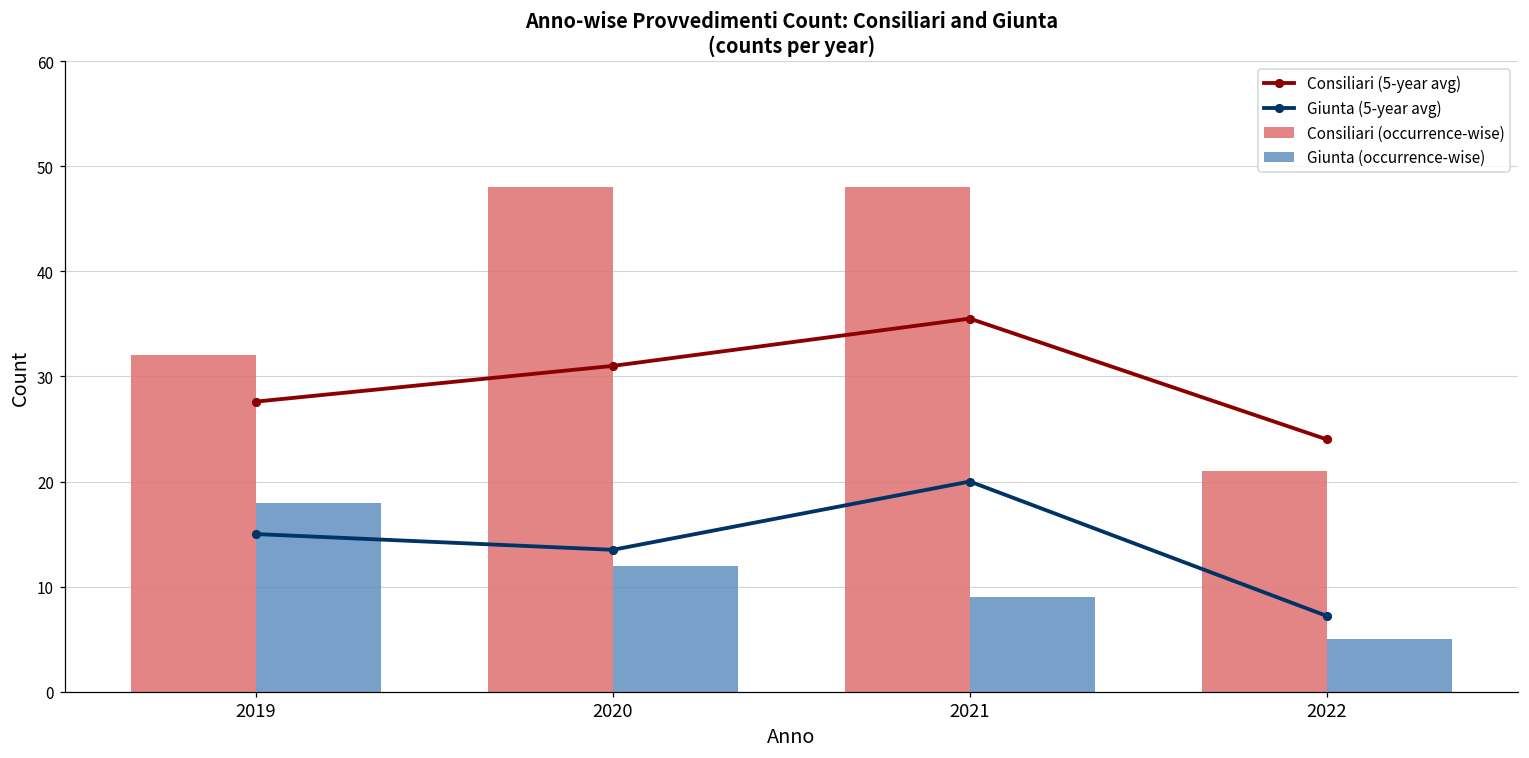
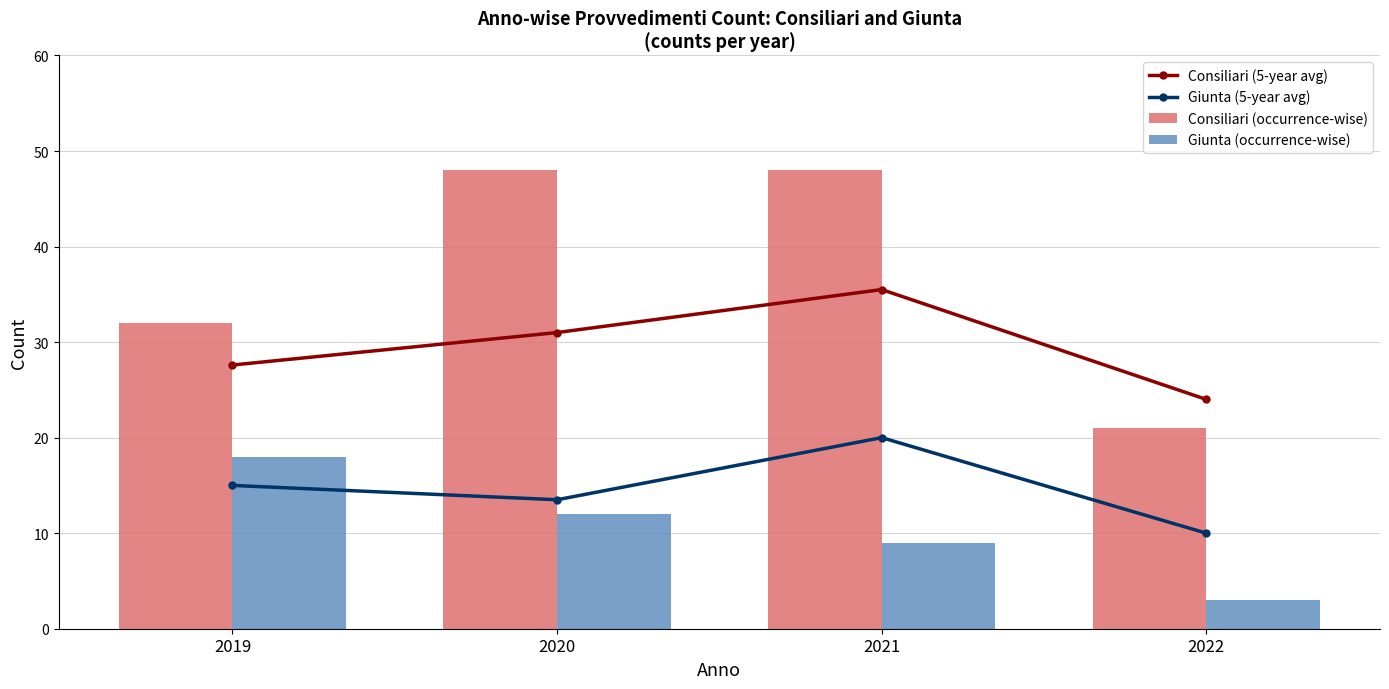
Giunta (5-year avg), 2022: 7 -> 10
Giunta (occurrence-wise), 2022: 5 -> 3
